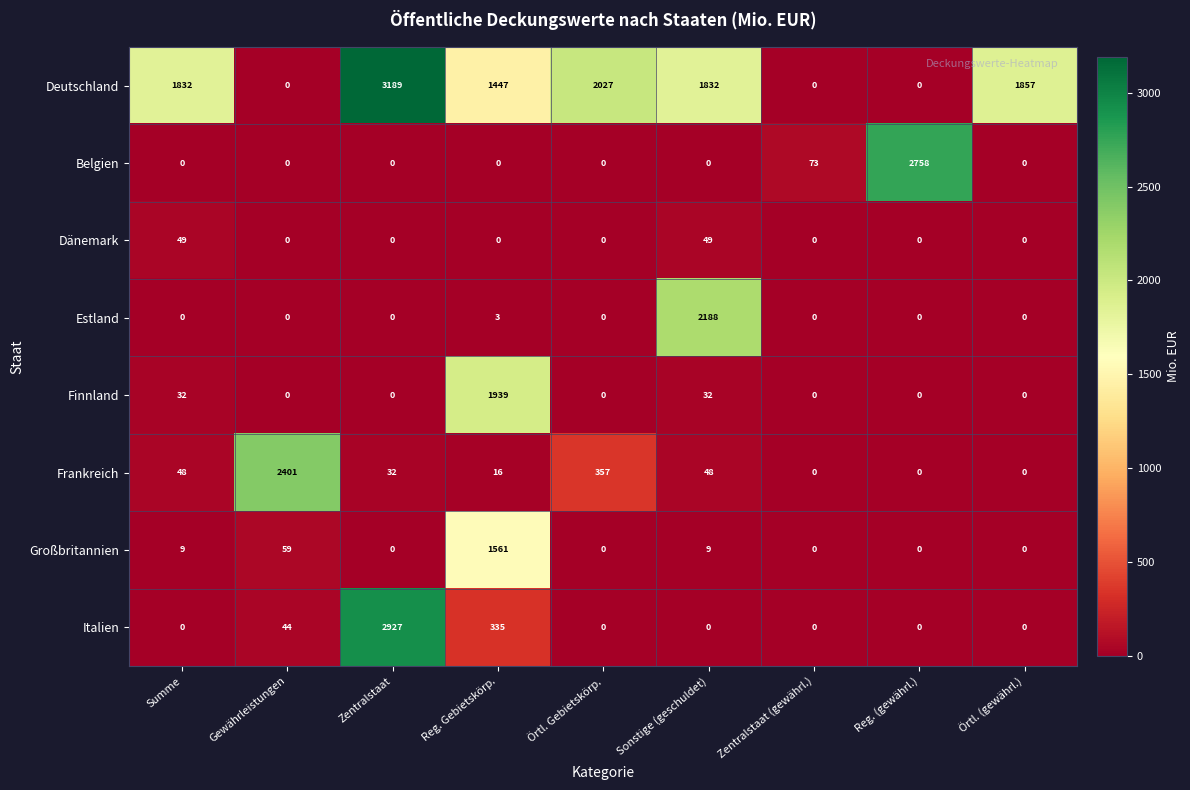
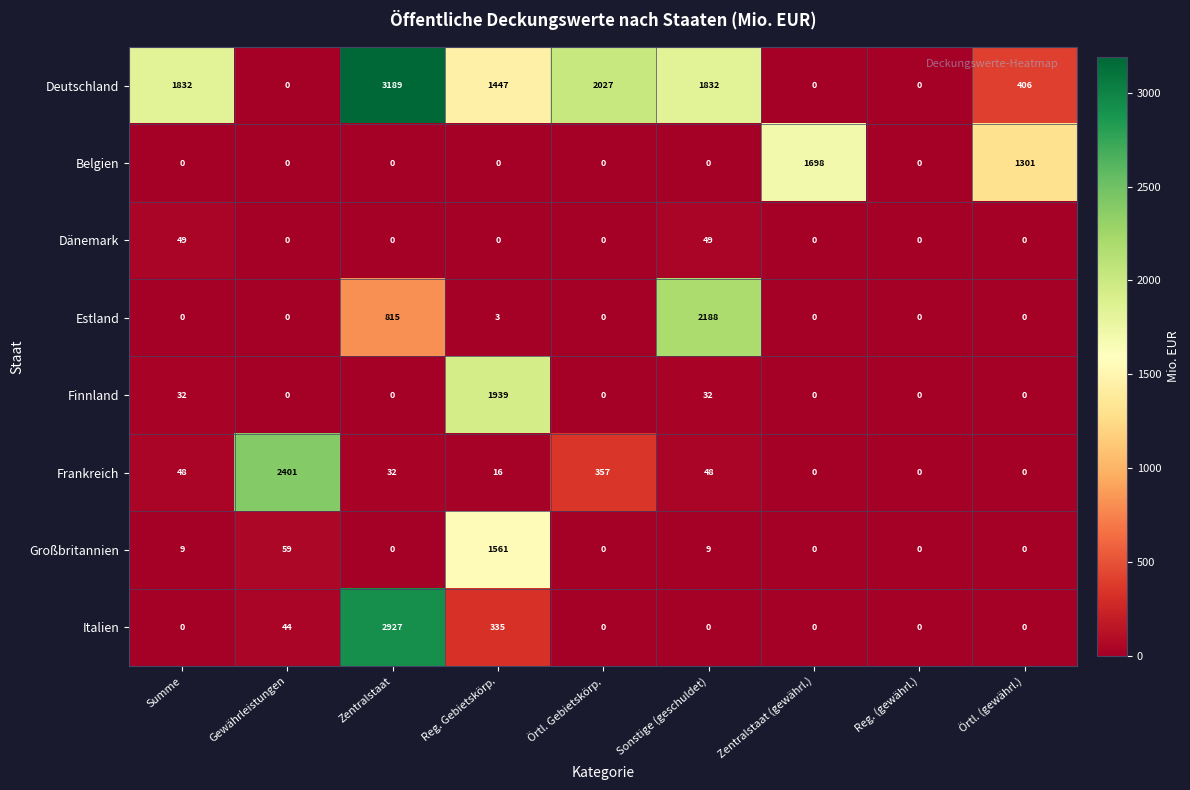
Deutschland, Örtl. (gewährl.): 1857 -> 406
Belgien, Zentralstaat (gewährl.): 73 -> 1698
Belgien, Reg. (gewährl.): 2758 -> 0
Belgien, Örtl. (gewährl.): 0 -> 1301
Estland, Zentralstaat: 0 -> 815
